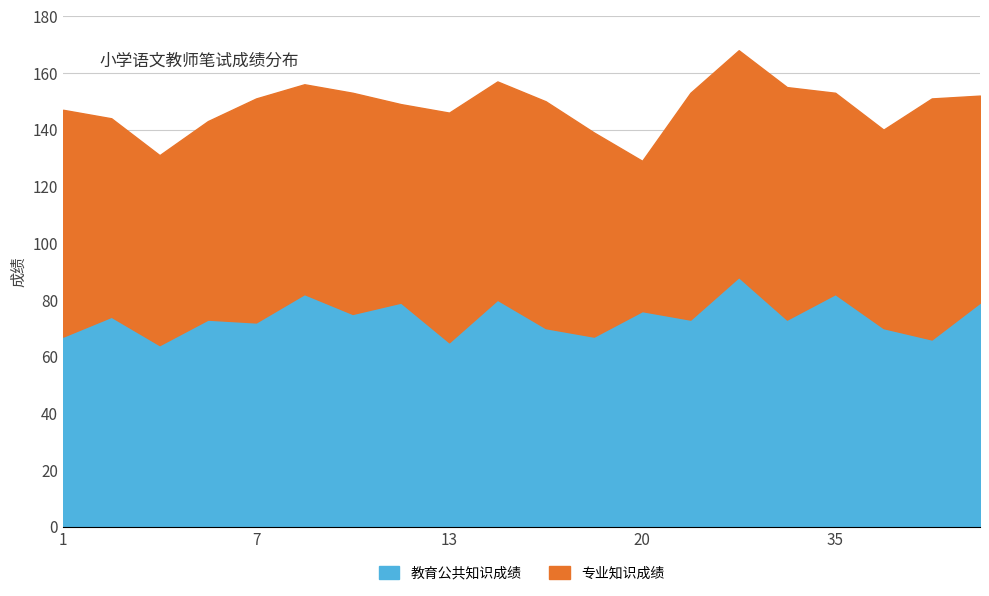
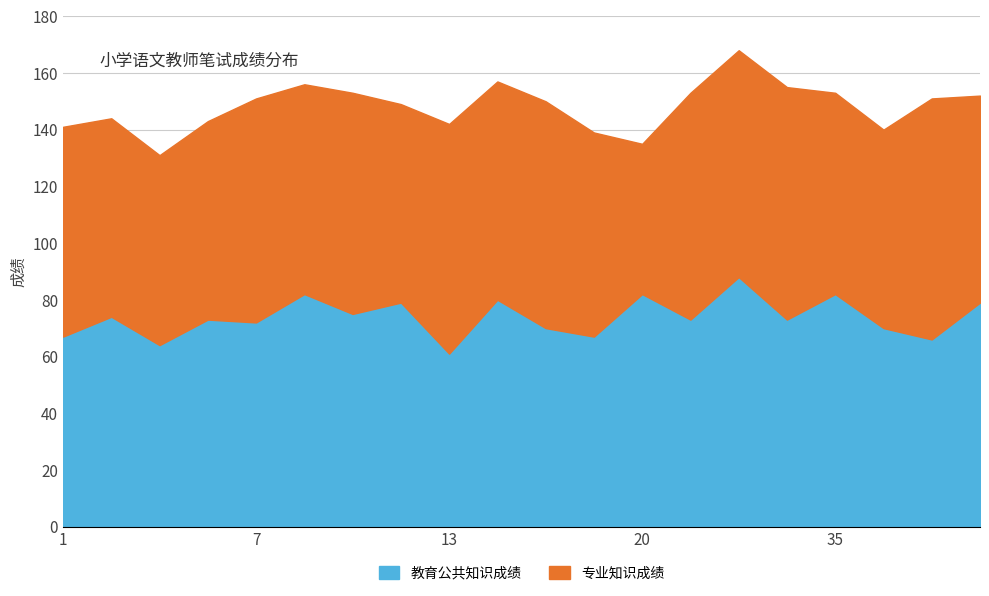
专业知识成绩, 1: 80 -> 74
教育公共知识成绩, 13: 65 -> 61
教育公共知识成绩, 20: 76 -> 82
